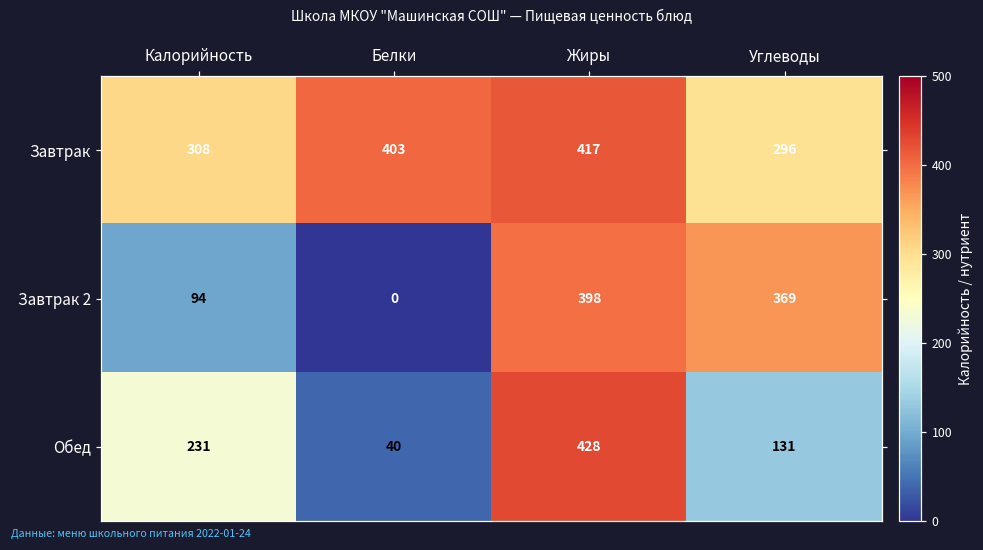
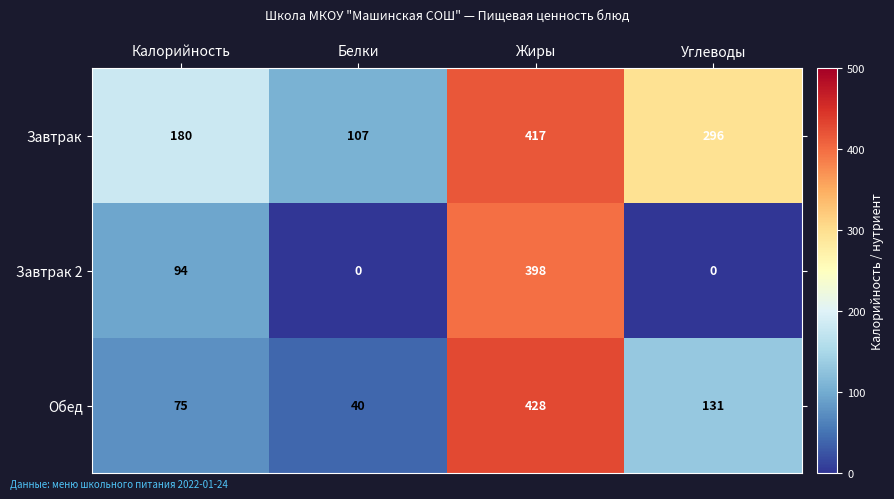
Завтрак, Калорийность: 308 -> 180
Завтрак, Белки: 403 -> 107
Завтрак 2, Углеводы: 369 -> 0
Обед, Калорийность: 231 -> 75
